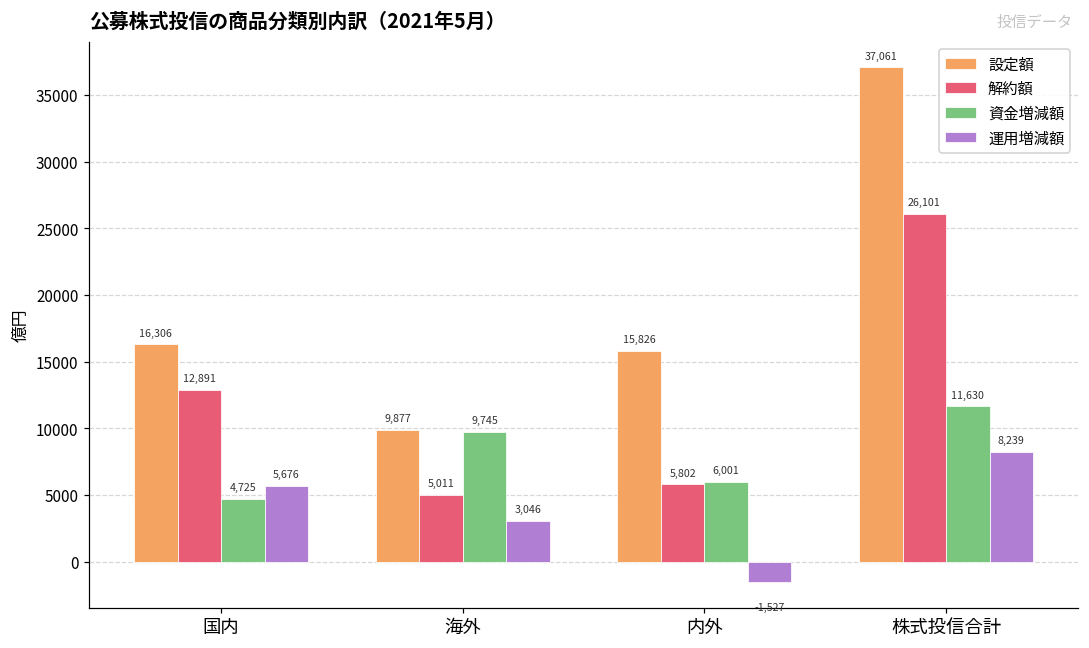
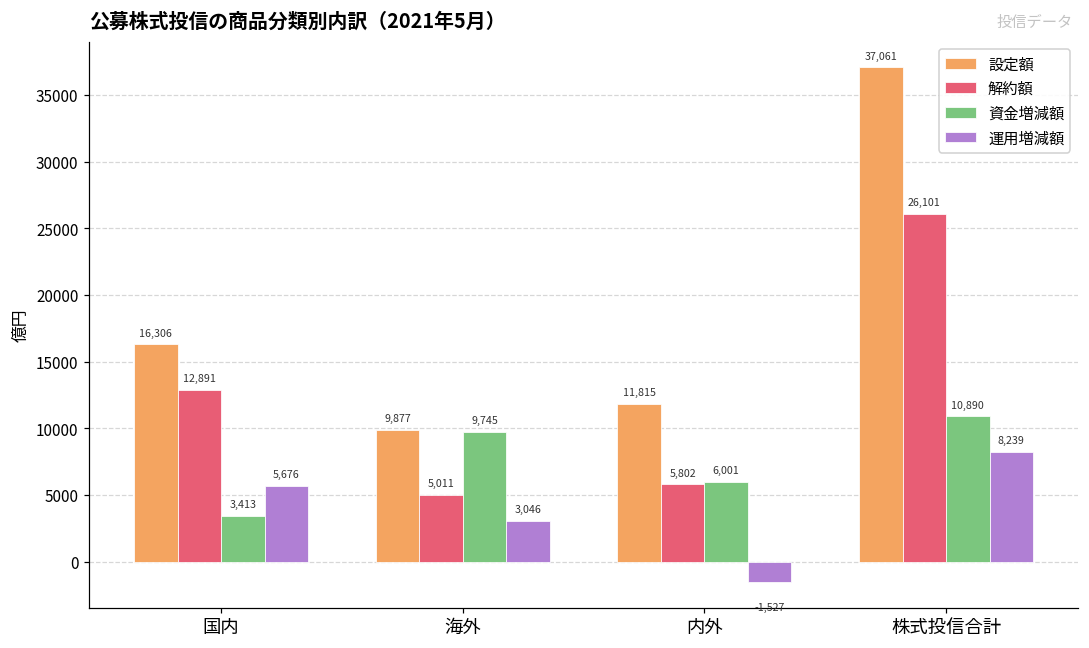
資金増減額, 国内: 4,725 -> 3,413
設定額, 内外: 15,826 -> 11,815
資金増減額, 株式投信合計: 11,630 -> 10,890
